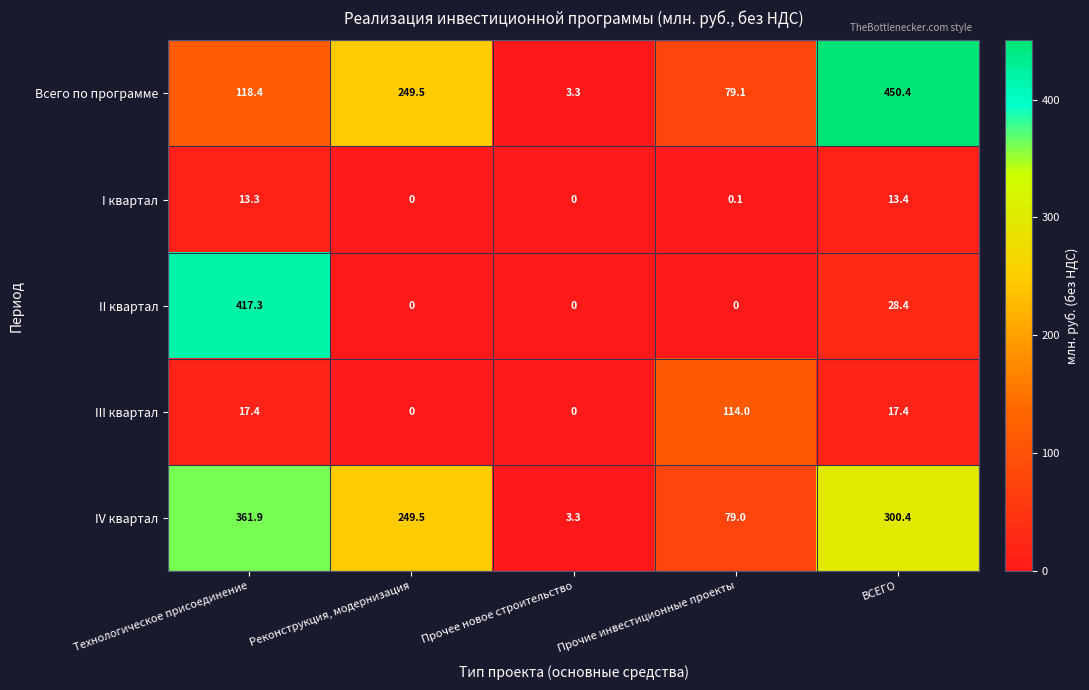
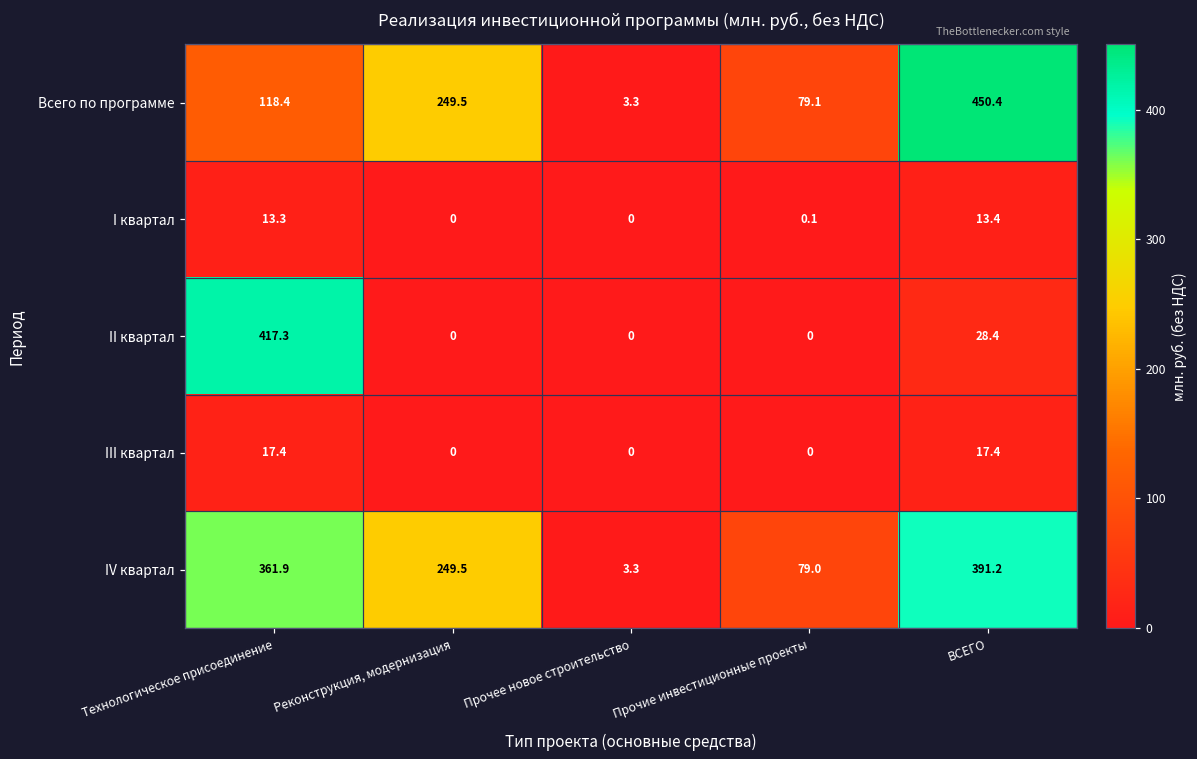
III квартал, Прочие инвестиционные проекты: 114.0 -> 0
IV квартал, ВСЕГО: 300.4 -> 391.2
